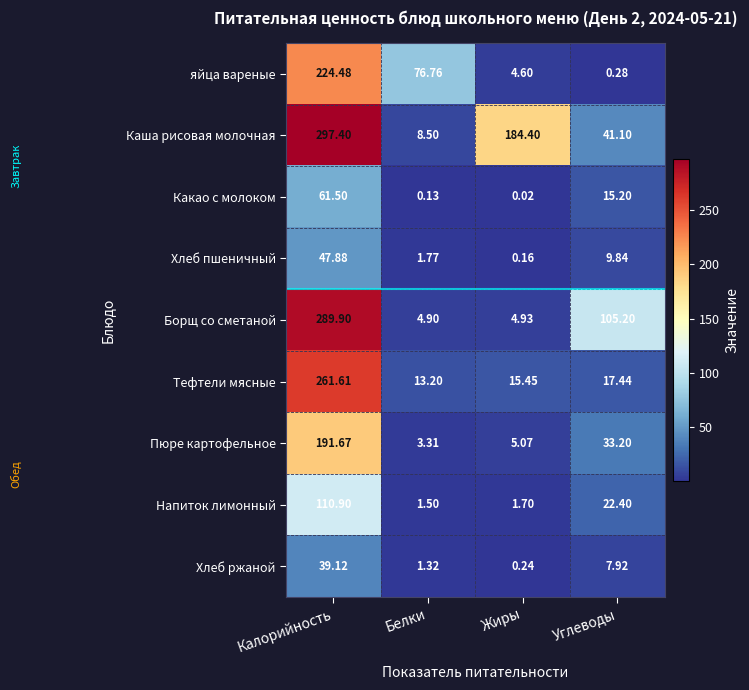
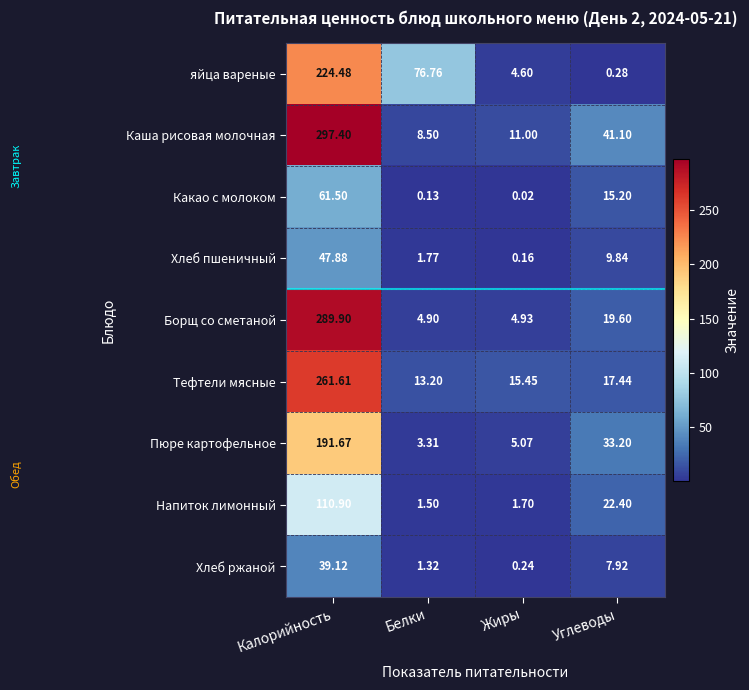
Каша рисовая молочная, Жиры: 184.40 -> 11.00
Борщ со сметаной, Углеводы: 105.20 -> 19.60
